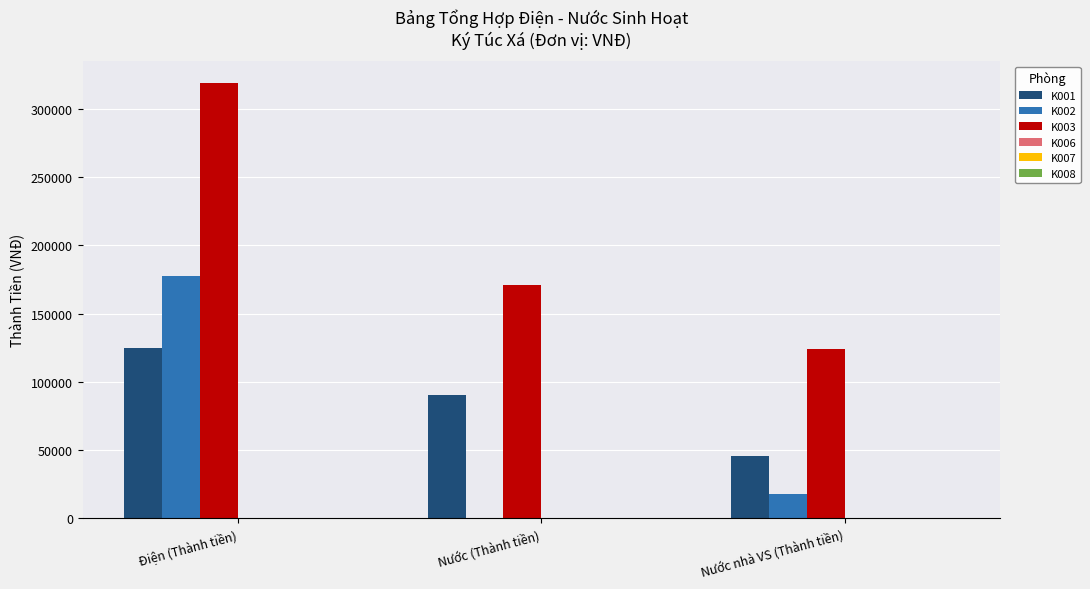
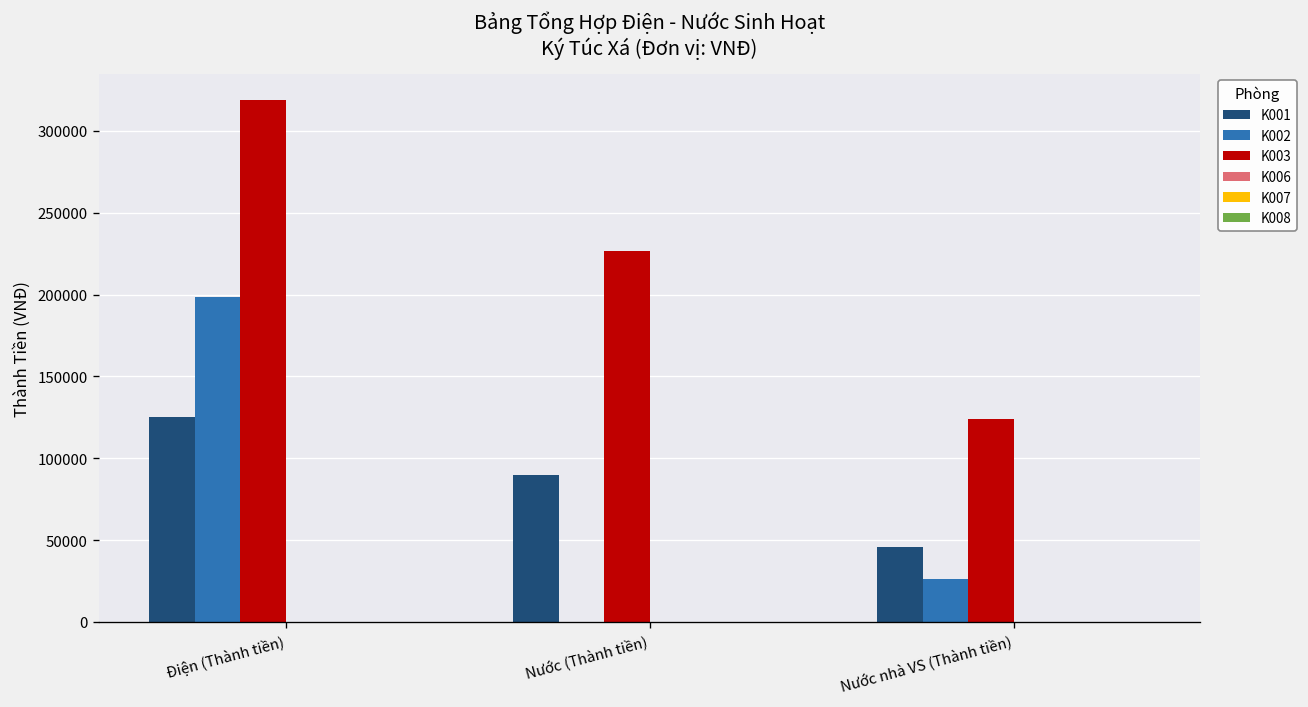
K002, Điện (Thành tiền): 177000 -> 199000
K003, Nước (Thành tiền): 171000 -> 227000
K002, Nước nhà VS (Thành tiền): 18000 -> 26000
